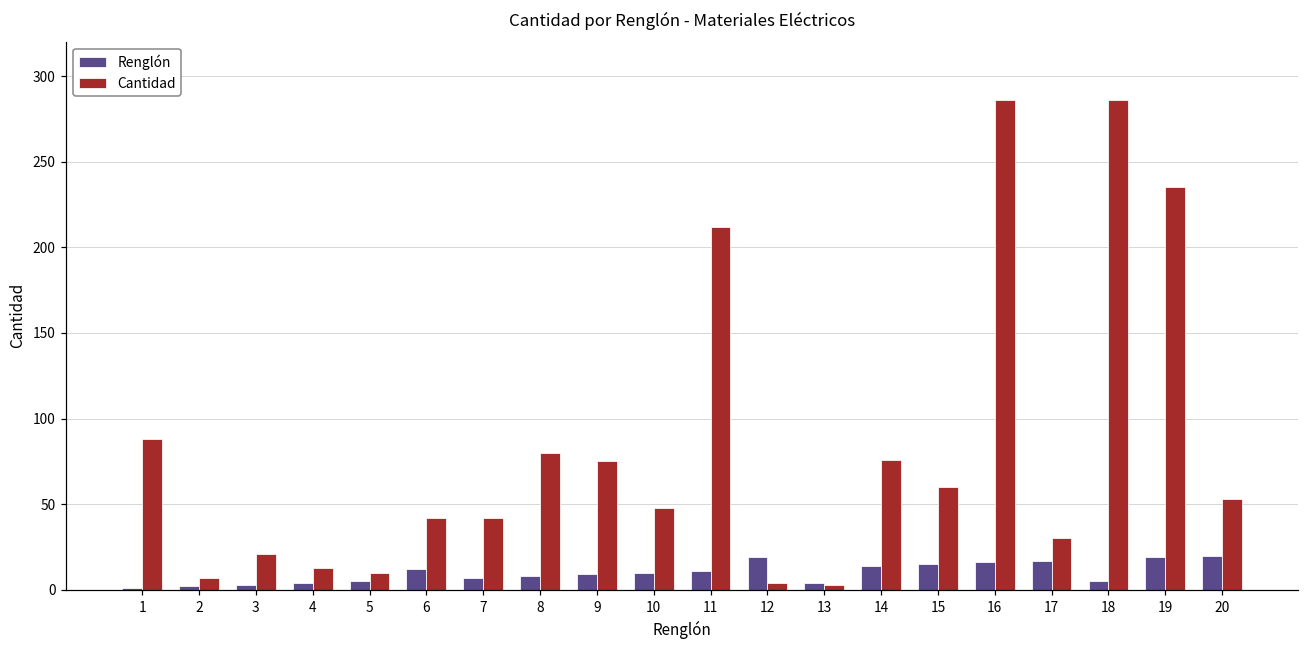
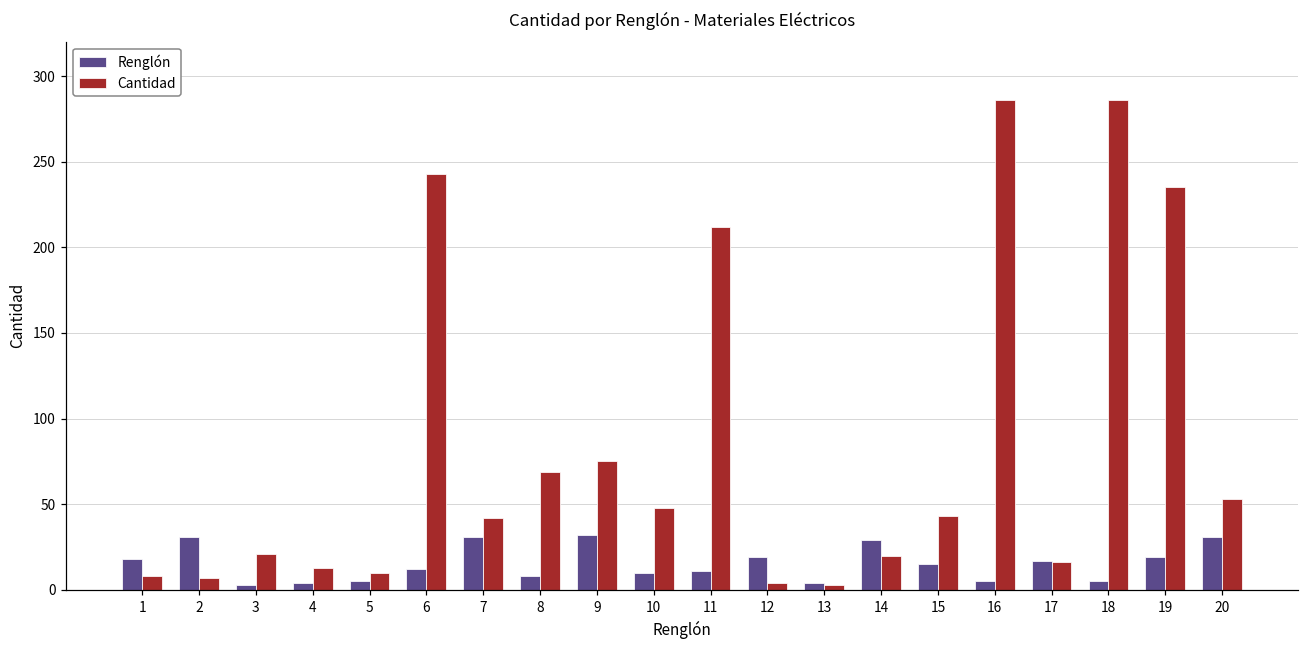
Renglón, 1: 1 -> 18
Cantidad, 1: 88 -> 8
Renglón, 2: 2 -> 31
Cantidad, 6: 42 -> 243
Renglón, 7: 7 -> 31
Cantidad, 8: 80 -> 69
Renglón, 9: 9 -> 32
Renglón, 14: 14 -> 29
Cantidad, 14: 76 -> 20
Cantidad, 15: 60 -> 43
Renglón, 16: 16 -> 5
Cantidad, 17: 30 -> 16
Renglón, 20: 20 -> 31
